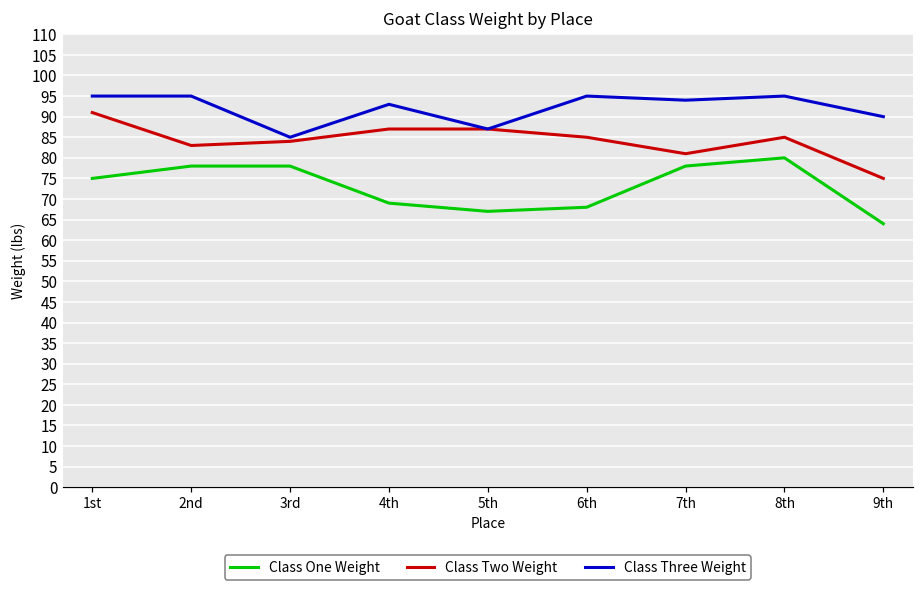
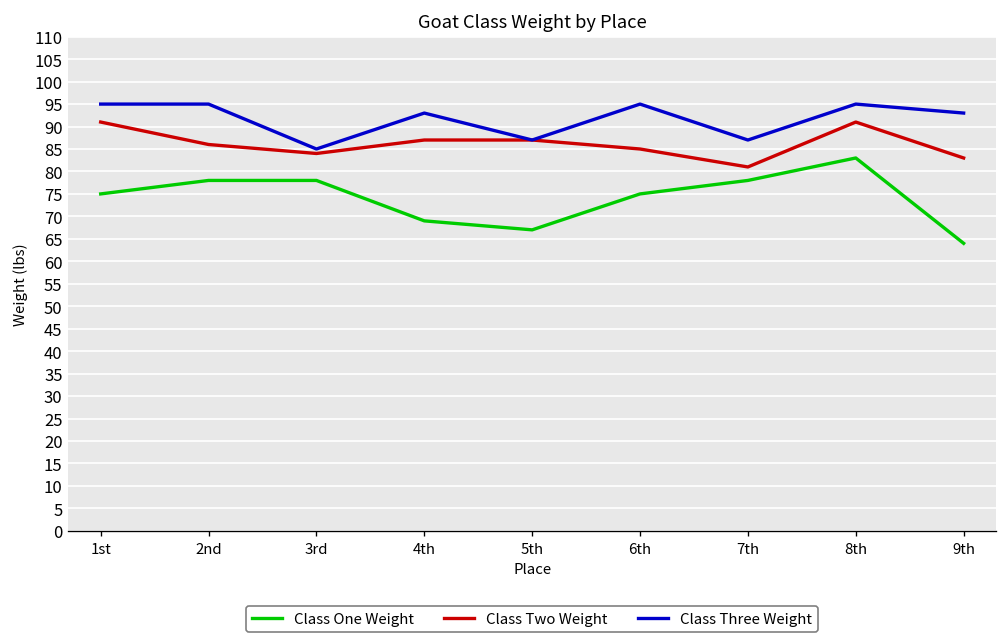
Class Two Weight, 2nd: 83 -> 86
Class One Weight, 6th: 68 -> 75
Class Three Weight, 7th: 94 -> 87
Class One Weight, 8th: 80 -> 83
Class Two Weight, 8th: 85 -> 91
Class Two Weight, 9th: 75 -> 83
Class Three Weight, 9th: 90 -> 93
